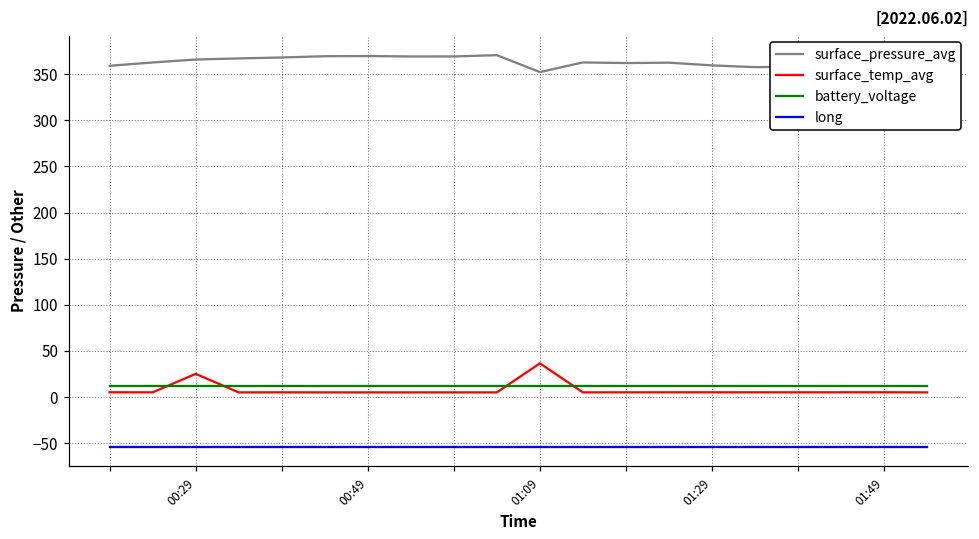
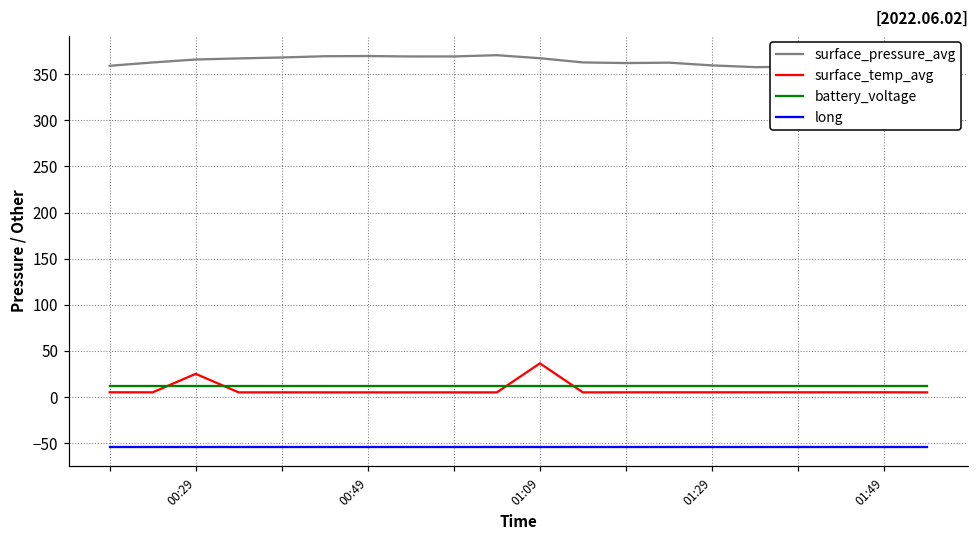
surface_pressure_avg, 01:09: 350 -> 370
